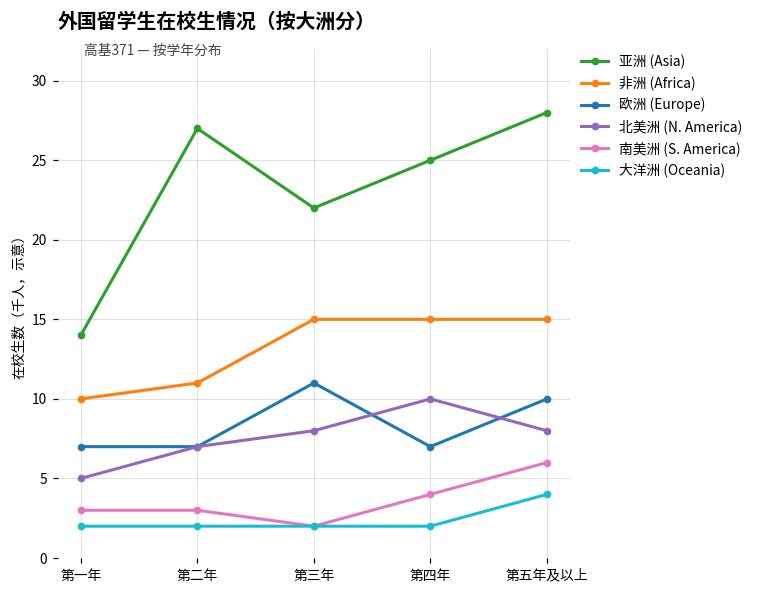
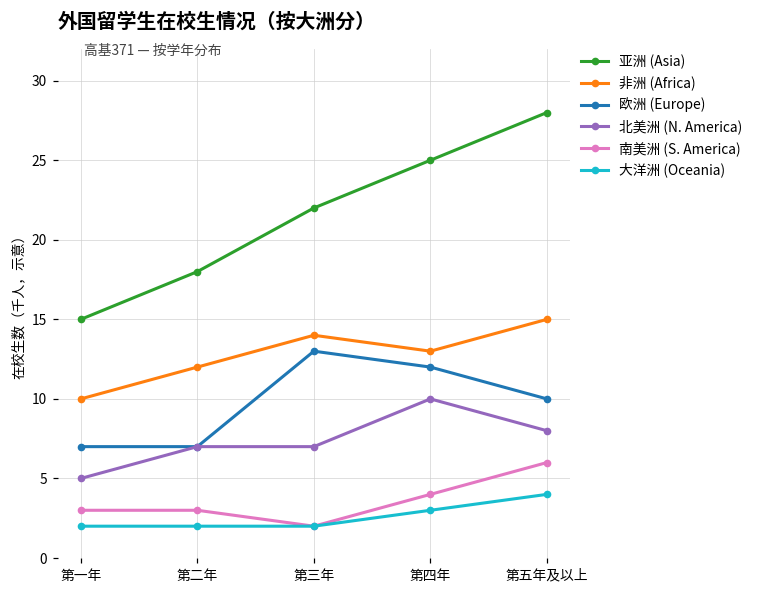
亚洲 (Asia), 第一年: 14 -> 15
亚洲 (Asia), 第二年: 27 -> 18
非洲 (Africa), 第二年: 11 -> 12
非洲 (Africa), 第三年: 15 -> 14
欧洲 (Europe), 第三年: 11 -> 13
北美洲 (N. America), 第三年: 8 -> 7
非洲 (Africa), 第四年: 15 -> 13
欧洲 (Europe), 第四年: 7 -> 12
大洋洲 (Oceania), 第四年: 2 -> 3
